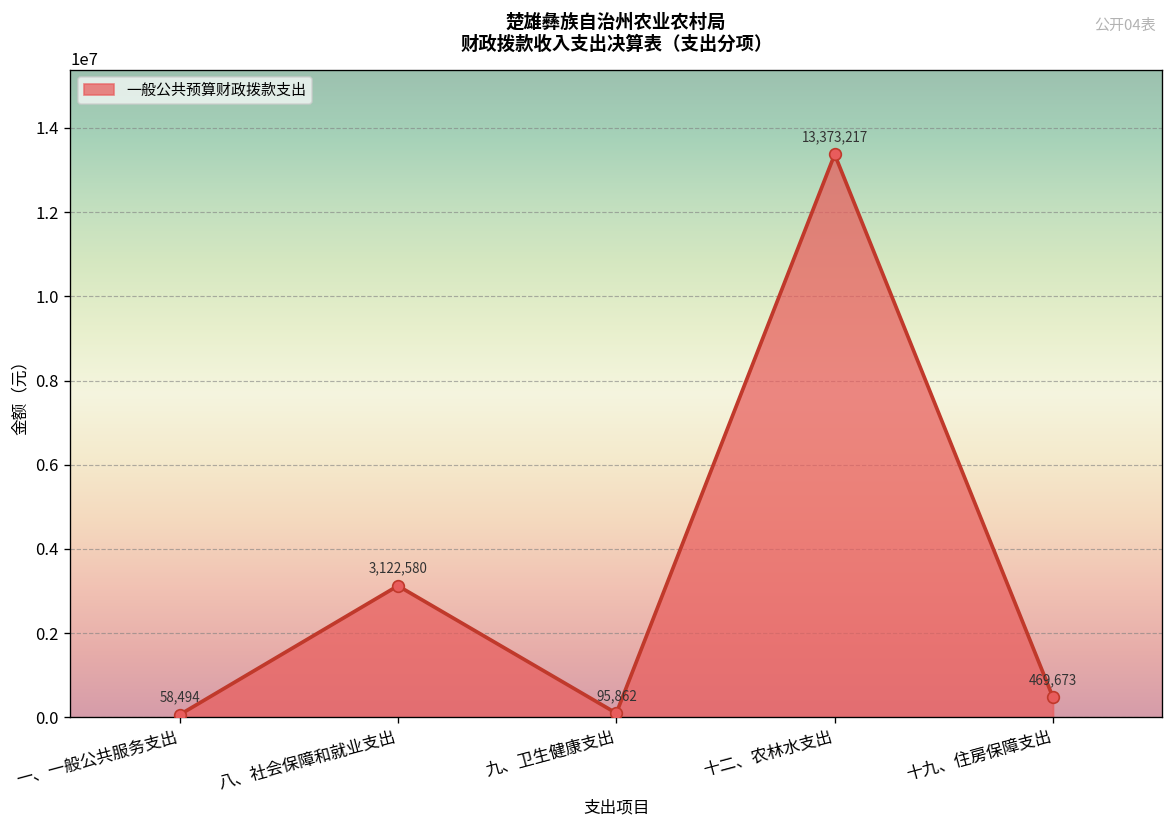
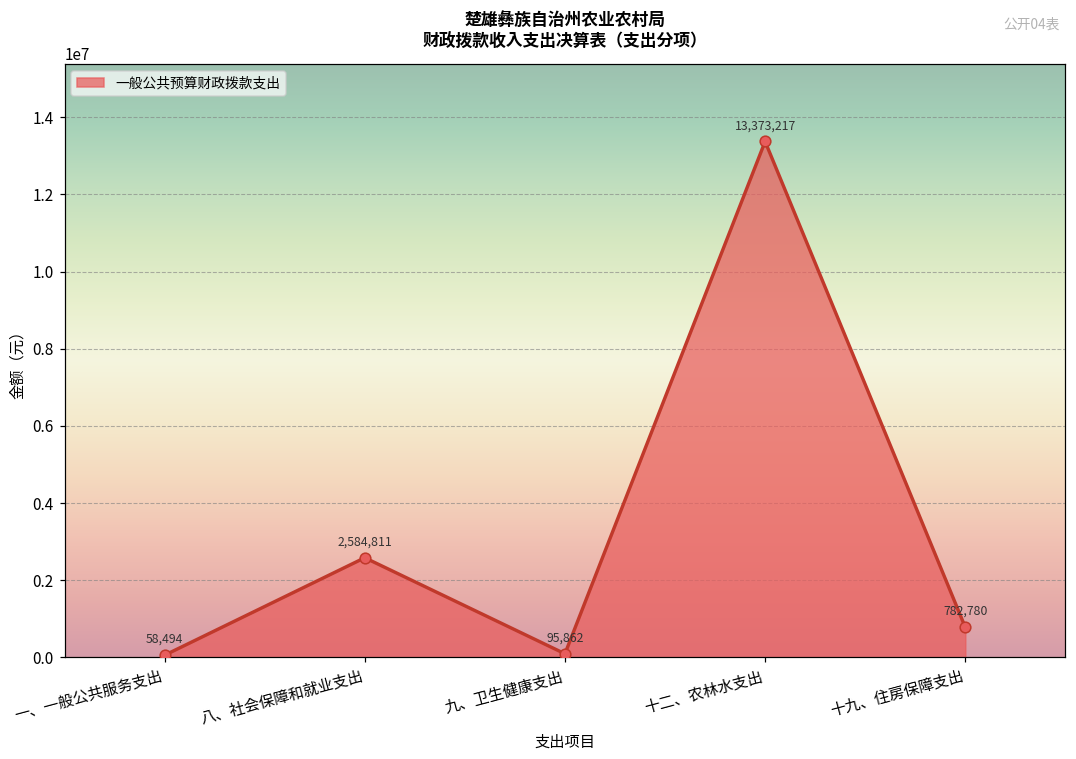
八、社会保障和就业支出: 3,122,580 -> 2,584,811
十九、住房保障支出: 469,673 -> 782,780
